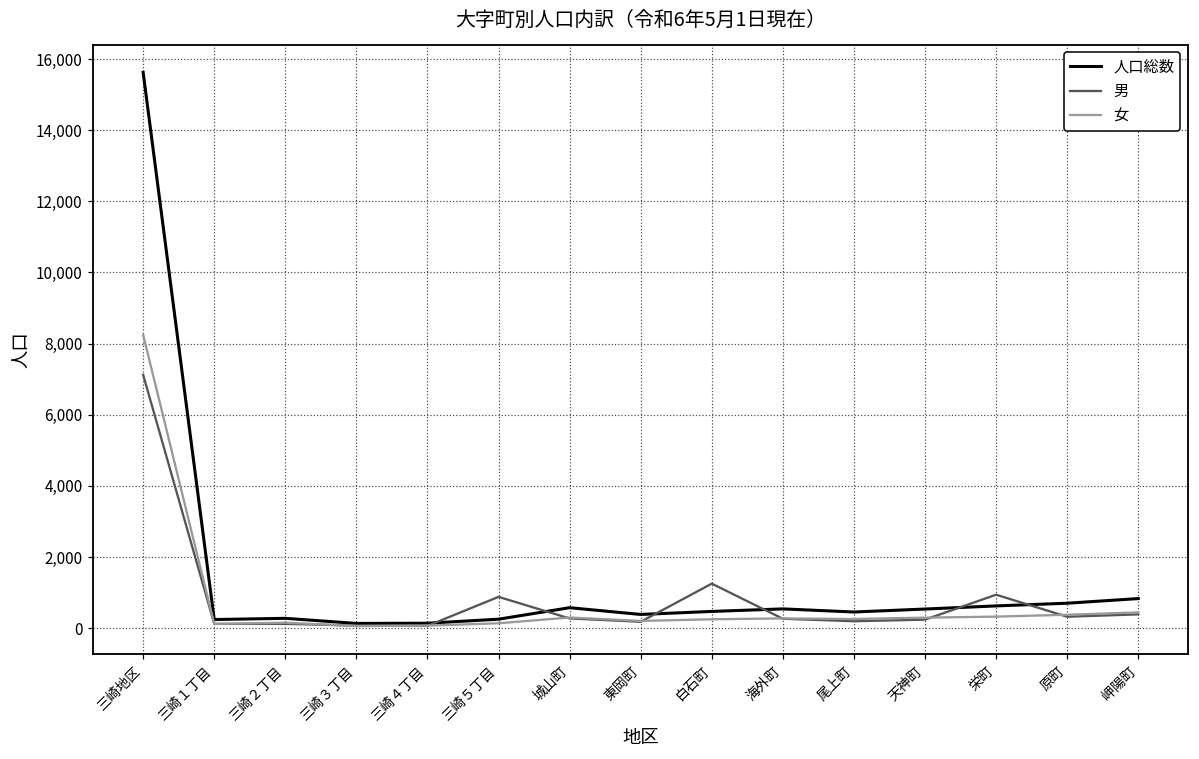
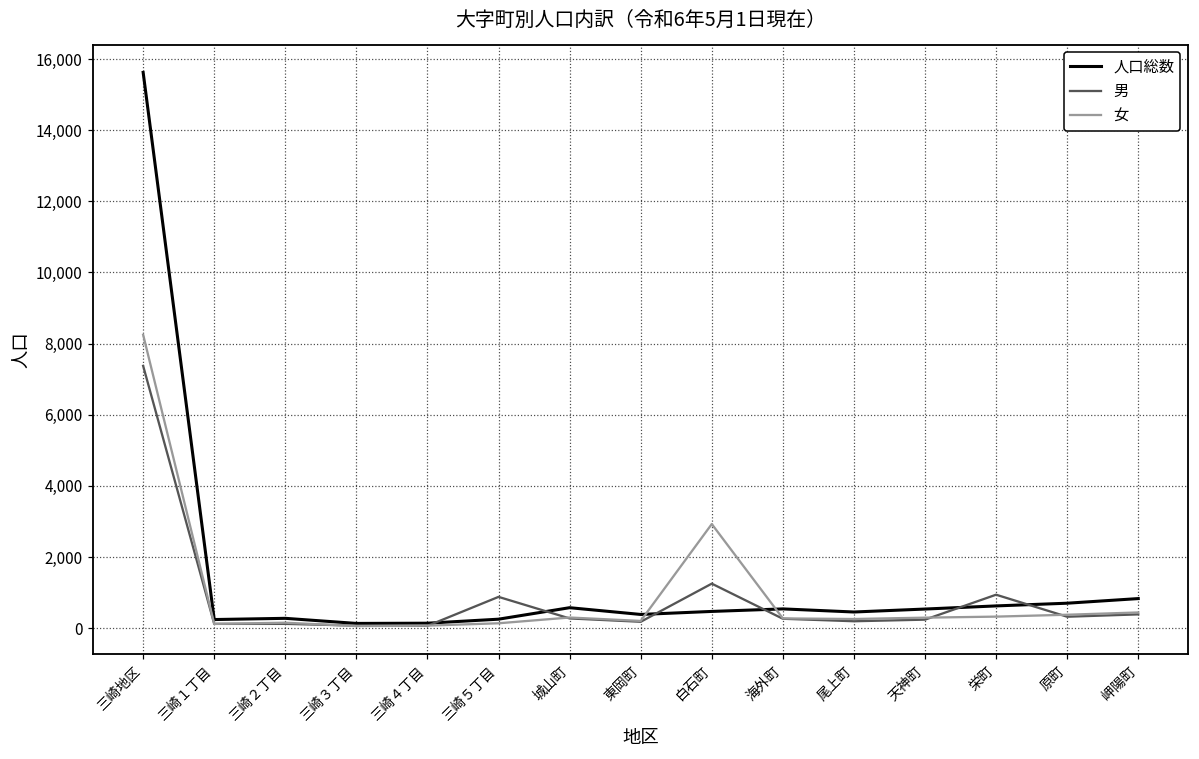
男, 三崎地区: 7,100 -> 7,400
女, 白石町: 300 -> 2,900
